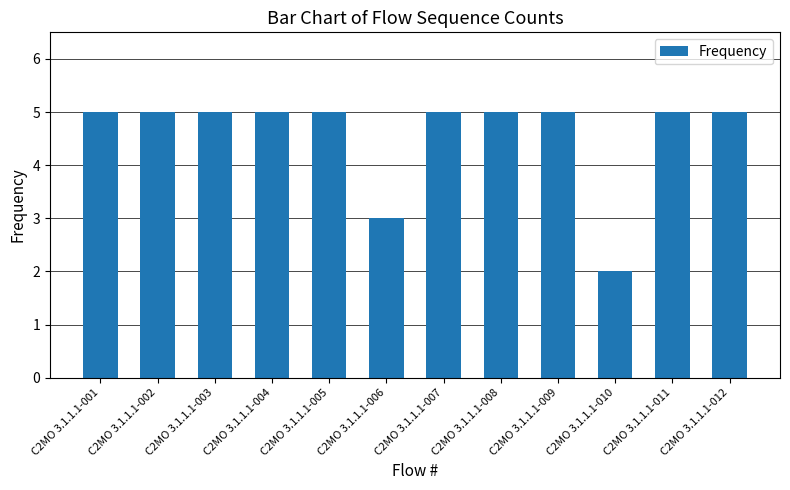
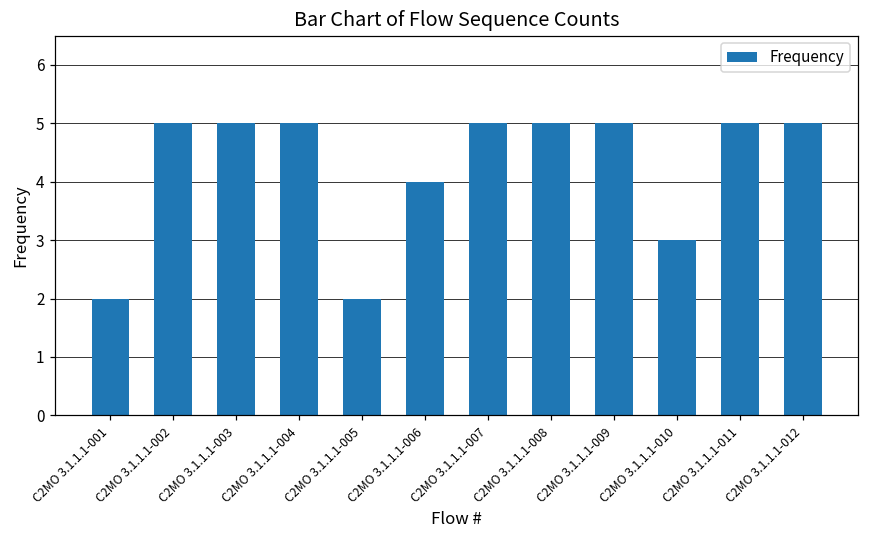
C2MO 3.1.1.1-001: 5 -> 2
C2MO 3.1.1.1-005: 5 -> 2
C2MO 3.1.1.1-006: 3 -> 4
C2MO 3.1.1.1-010: 2 -> 3
